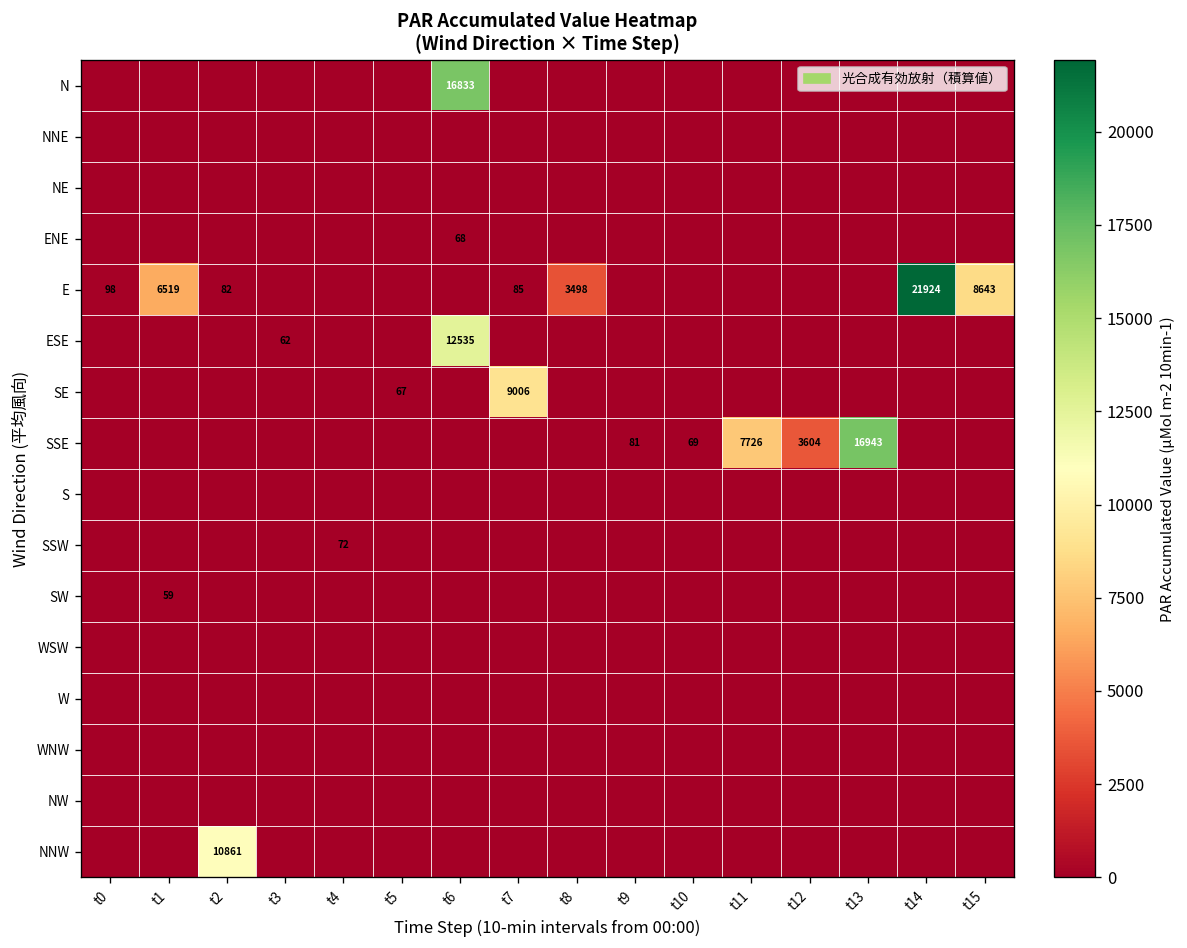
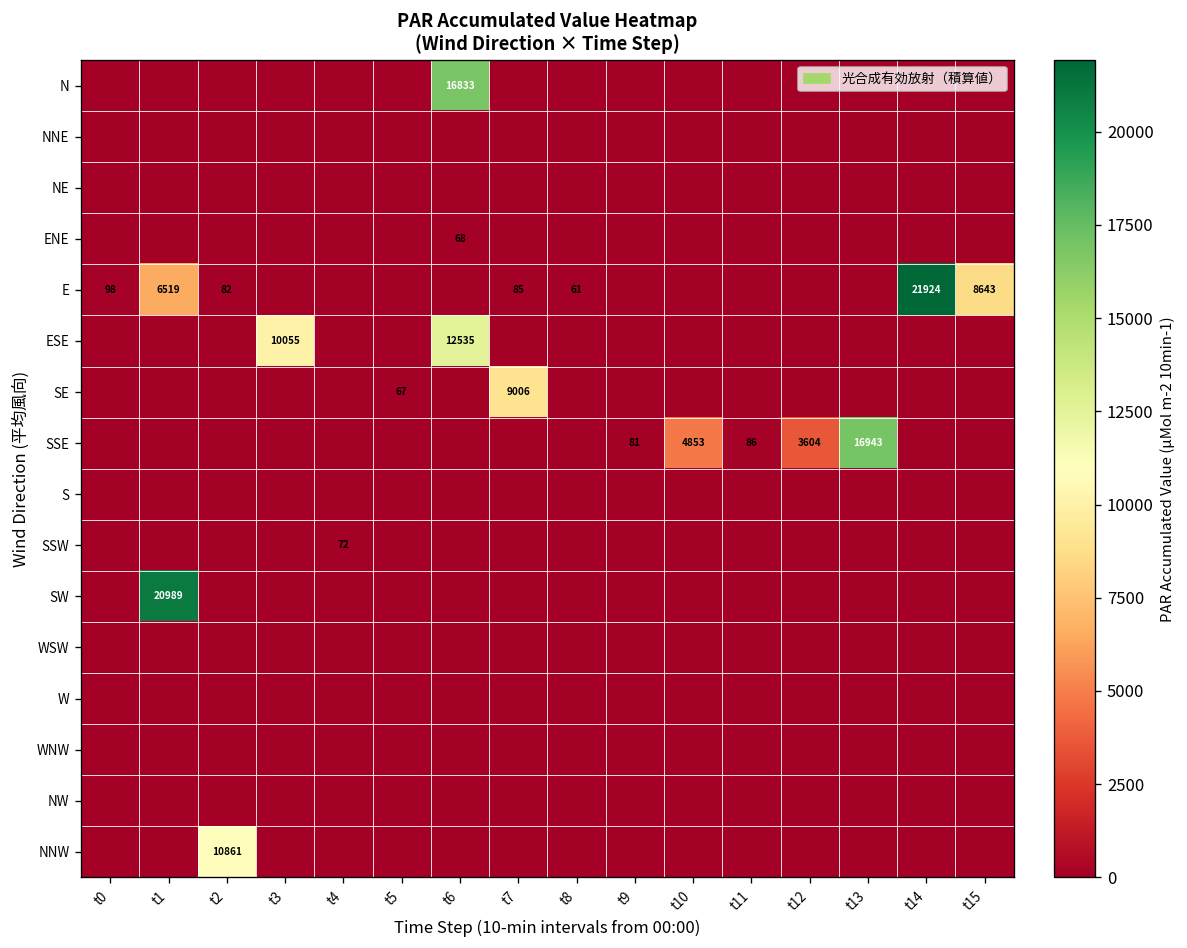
E, t8: 3498 -> 61
ESE, t3: 62 -> 10055
SSE, t10: 69 -> 4853
SSE, t11: 7726 -> 86
SW, t1: 59 -> 20989
